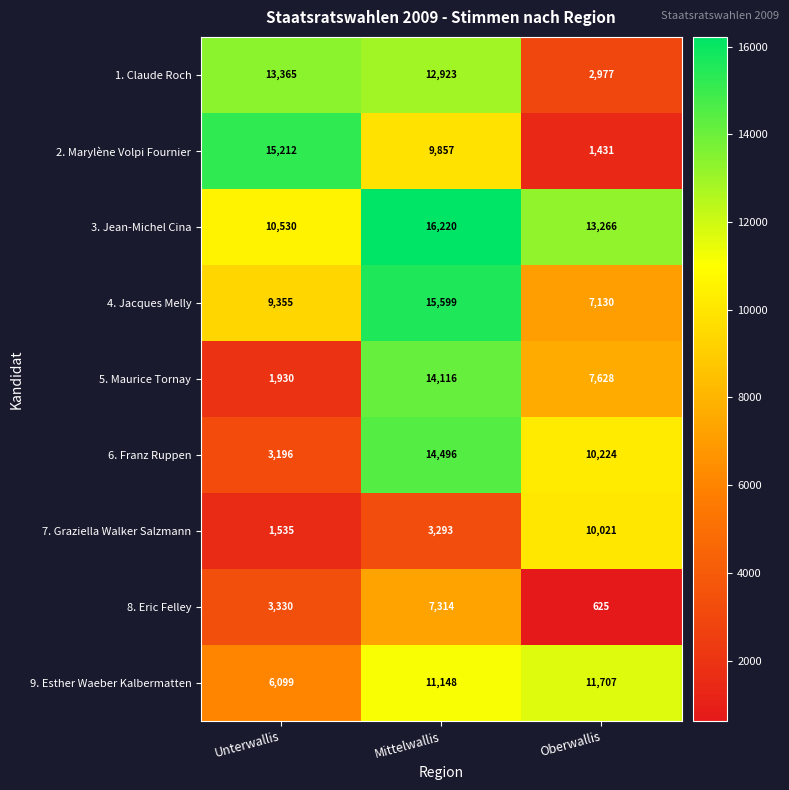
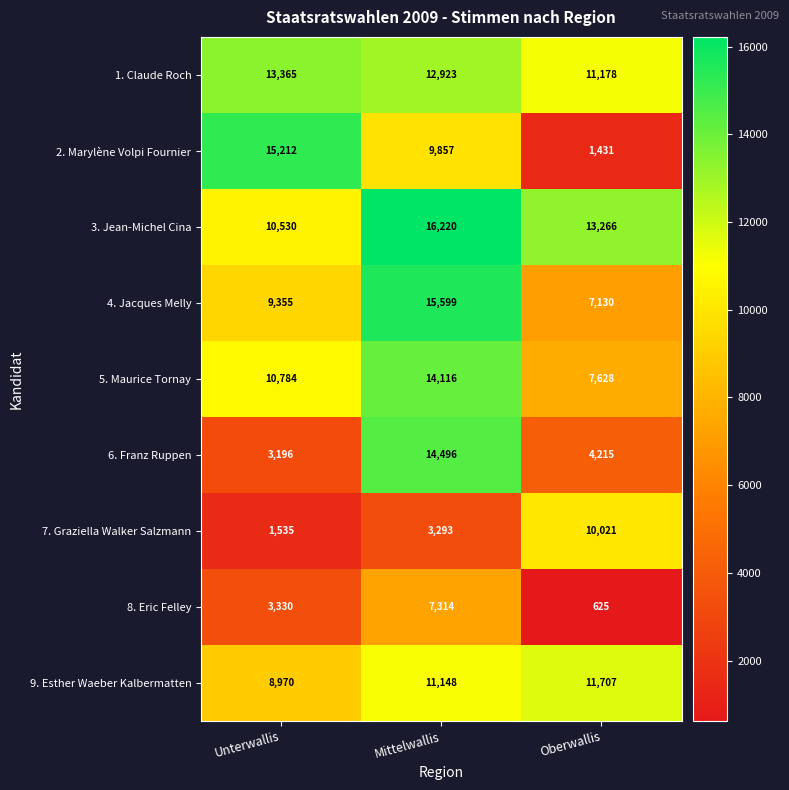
1. Claude Roch, Oberwallis: 2,977 -> 11,178
5. Maurice Tornay, Unterwallis: 1,930 -> 10,784
6. Franz Ruppen, Oberwallis: 10,224 -> 4,215
9. Esther Waeber Kalbermatten, Unterwallis: 6,099 -> 8,970
